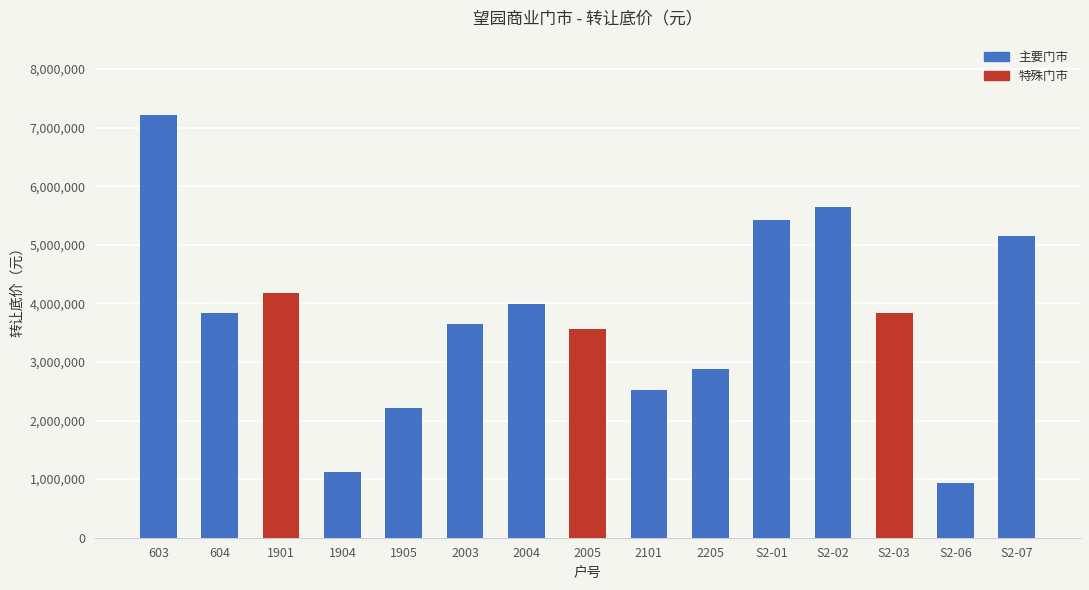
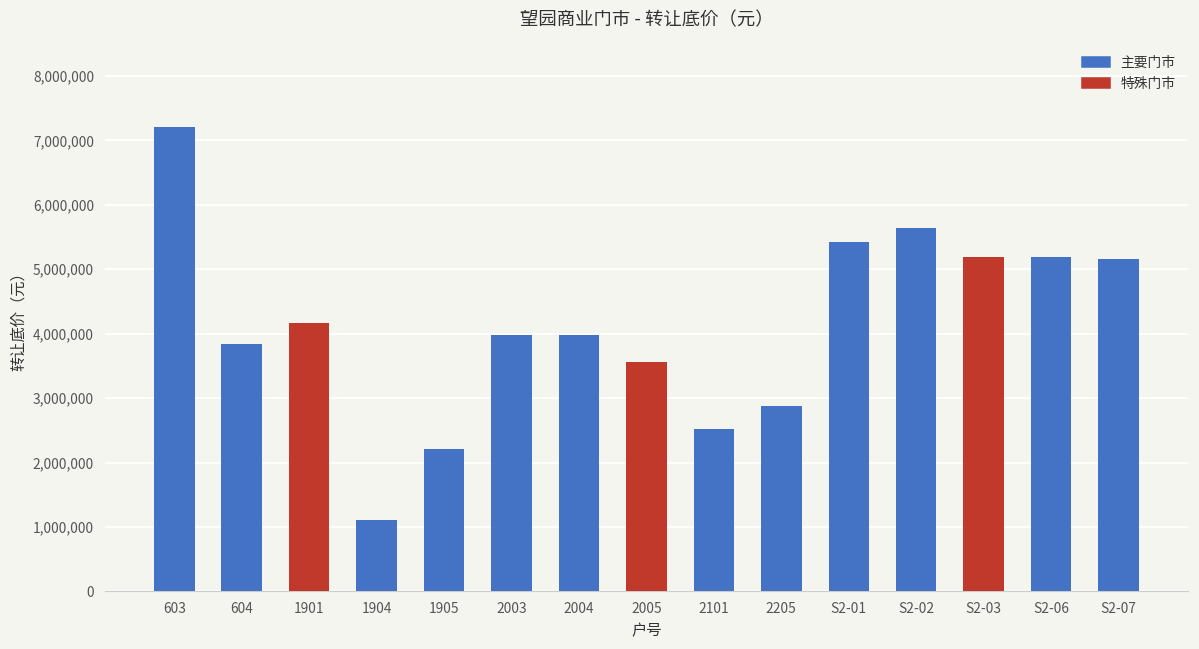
2003: 3,600,000 -> 4,000,000
S2-03: 3,800,000 -> 5,200,000
S2-06: 900,000 -> 5,200,000
